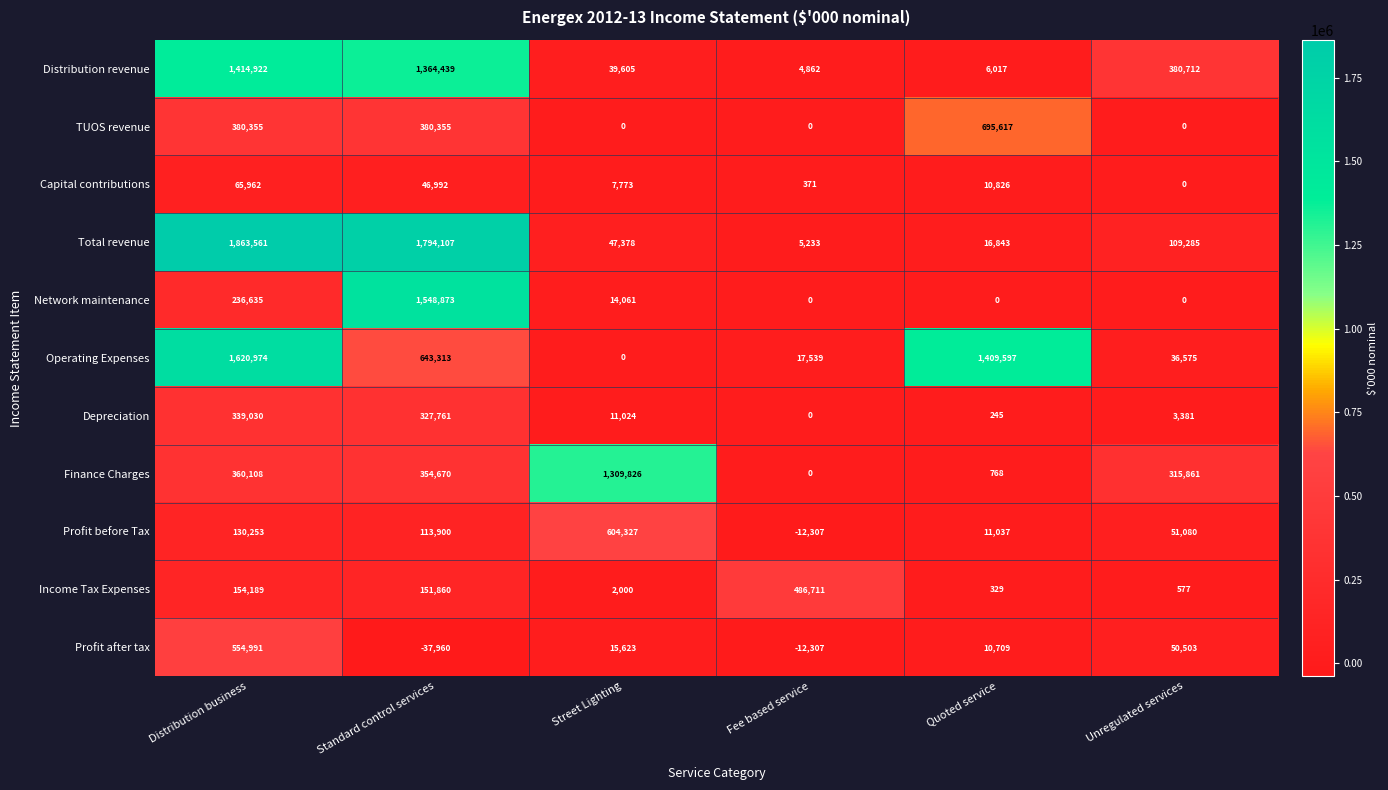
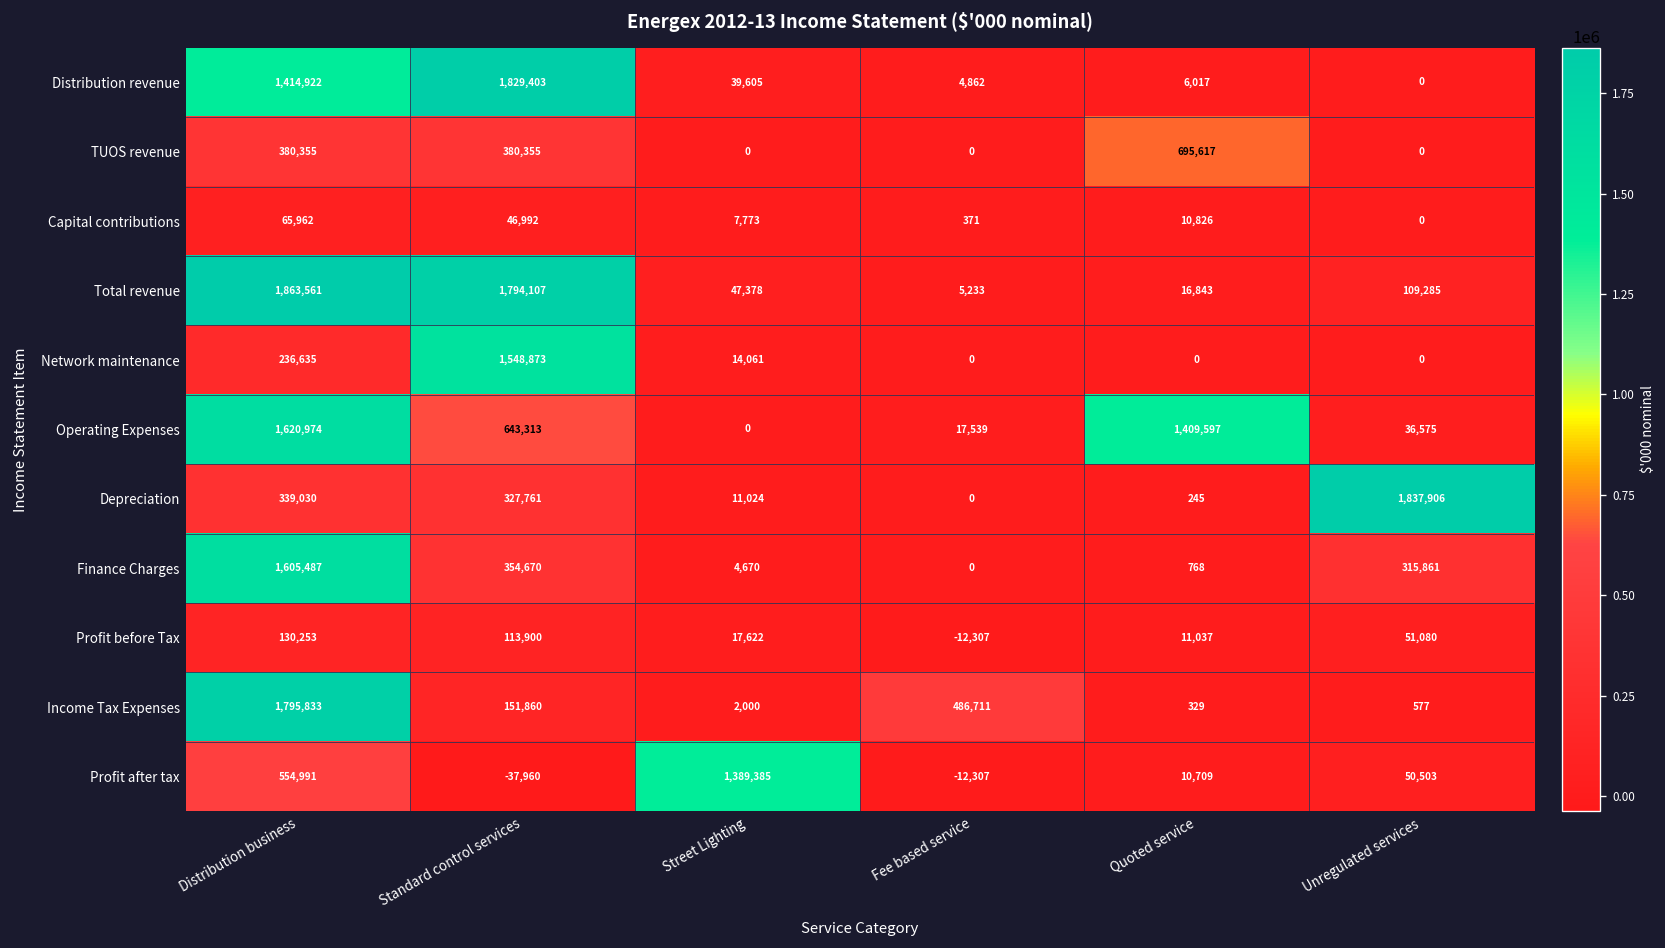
Distribution revenue, Standard control services: 1,364,439 -> 1,829,403
Distribution revenue, Unregulated services: 380,712 -> 0
Depreciation, Unregulated services: 3,381 -> 1,837,906
Finance Charges, Distribution business: 360,108 -> 1,605,487
Finance Charges, Street Lighting: 1,309,826 -> 4,670
Profit before Tax, Street Lighting: 604,327 -> 17,622
Income Tax Expenses, Distribution business: 154,189 -> 1,795,833
Profit after tax, Street Lighting: 15,623 -> 1,389,385
